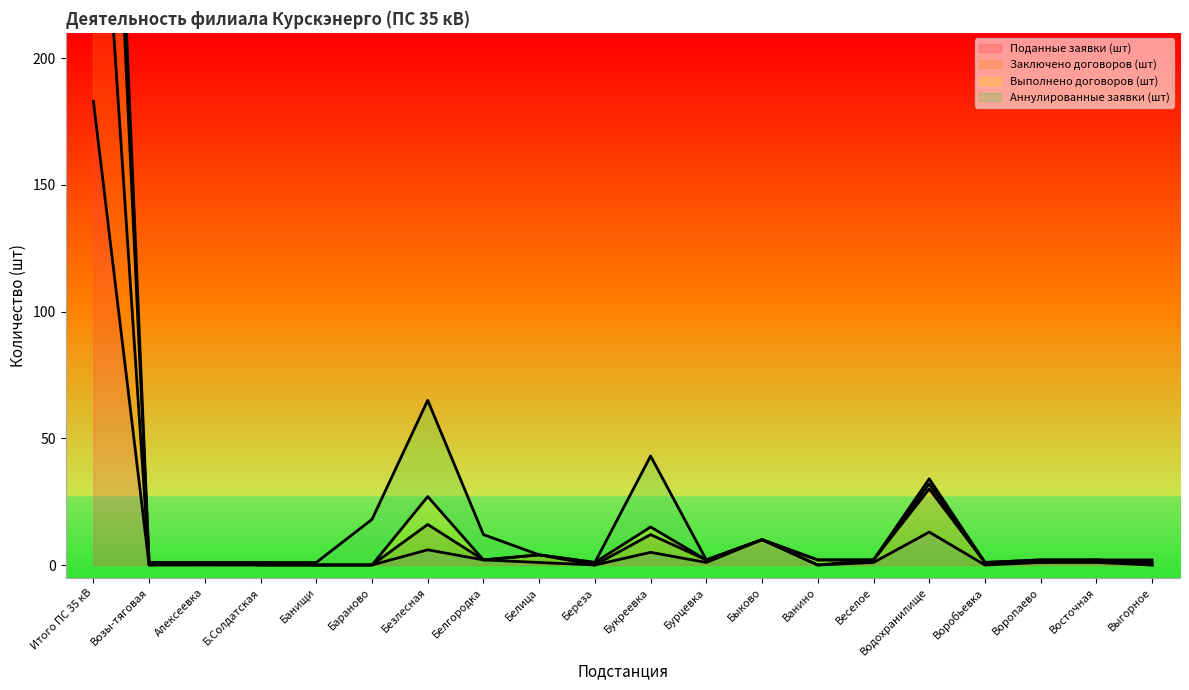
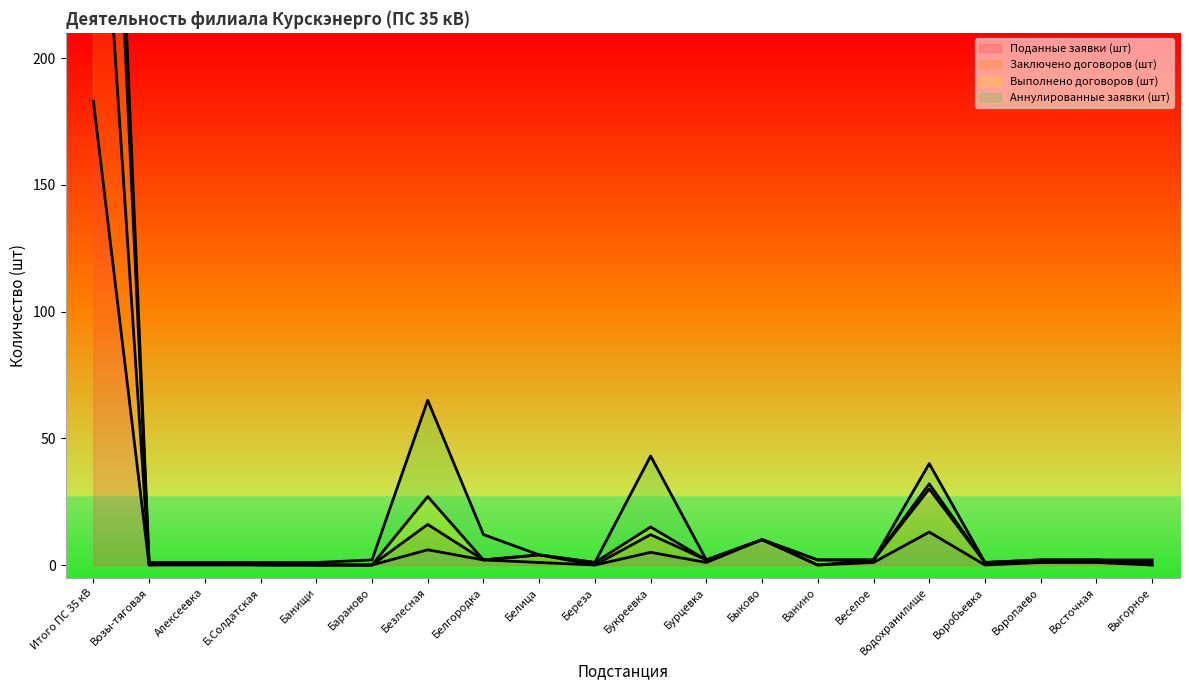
Аннулированные заявки (шт), Бараново: 18 -> 2
Аннулированные заявки (шт), Водохранилище: 2 -> 8
